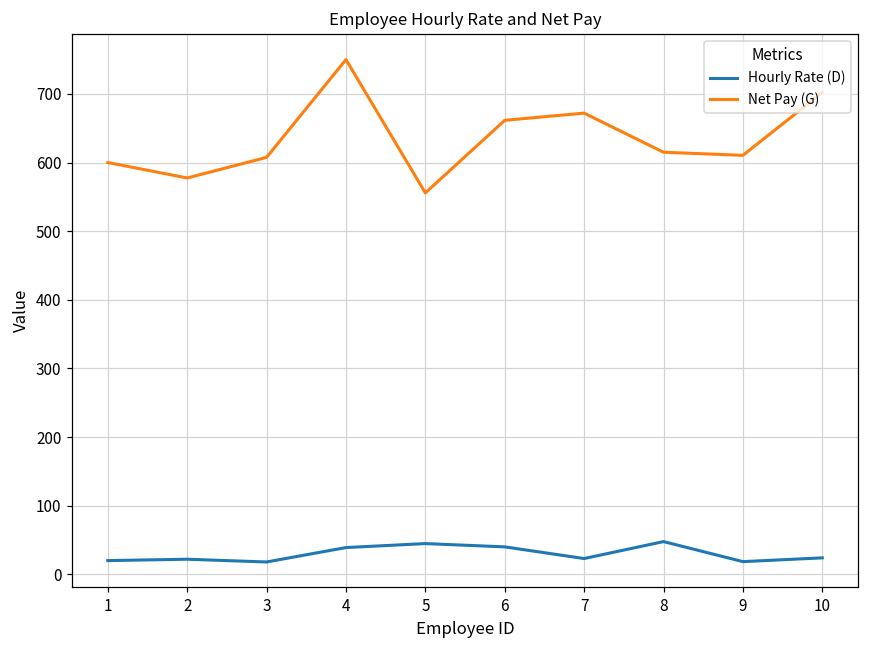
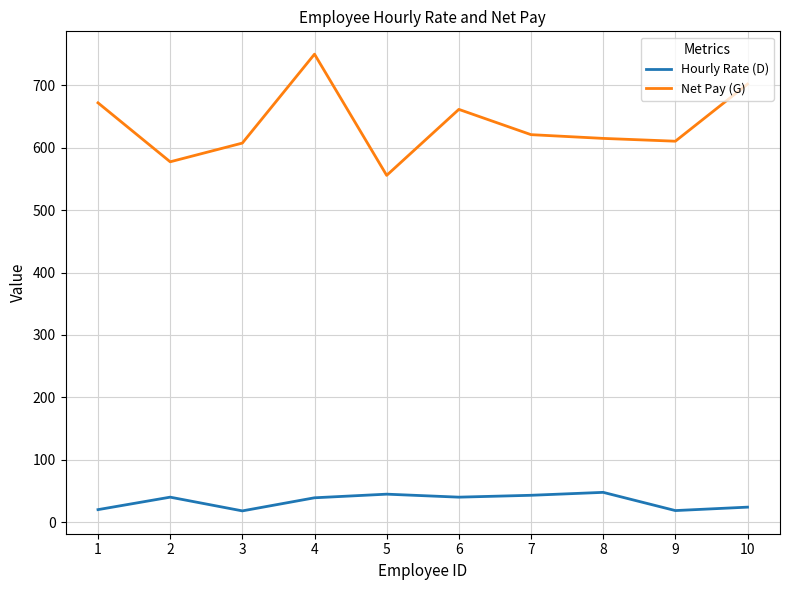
Net Pay (G), 1: 600 -> 670
Hourly Rate (D), 2: 20 -> 40
Hourly Rate (D), 7: 20 -> 40
Net Pay (G), 7: 670 -> 620
